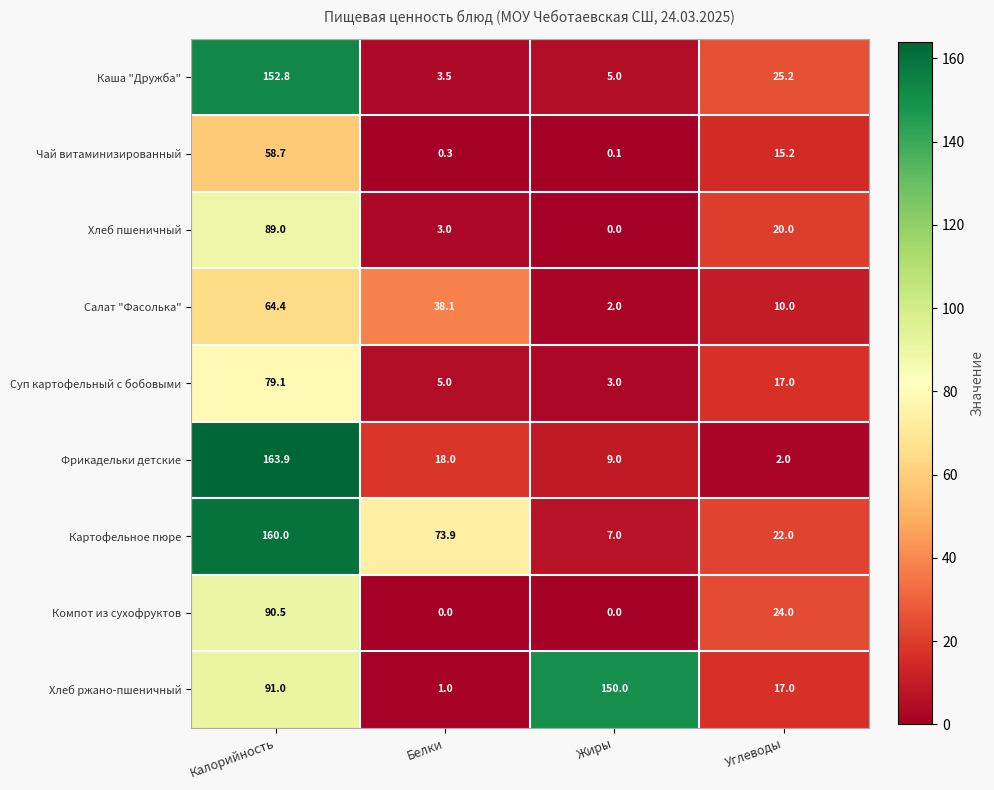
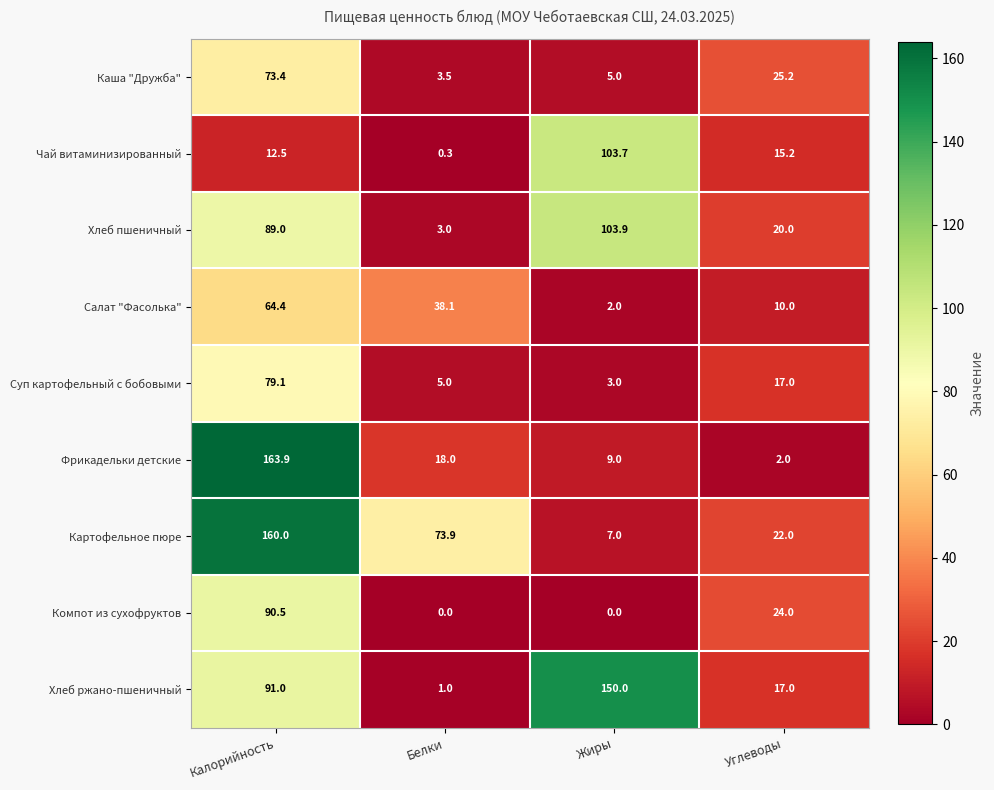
Каша "Дружба", Калорийность: 152.8 -> 73.4
Чай витаминизированный, Калорийность: 58.7 -> 12.5
Чай витаминизированный, Жиры: 0.1 -> 103.7
Хлеб пшеничный, Жиры: 0.0 -> 103.9
